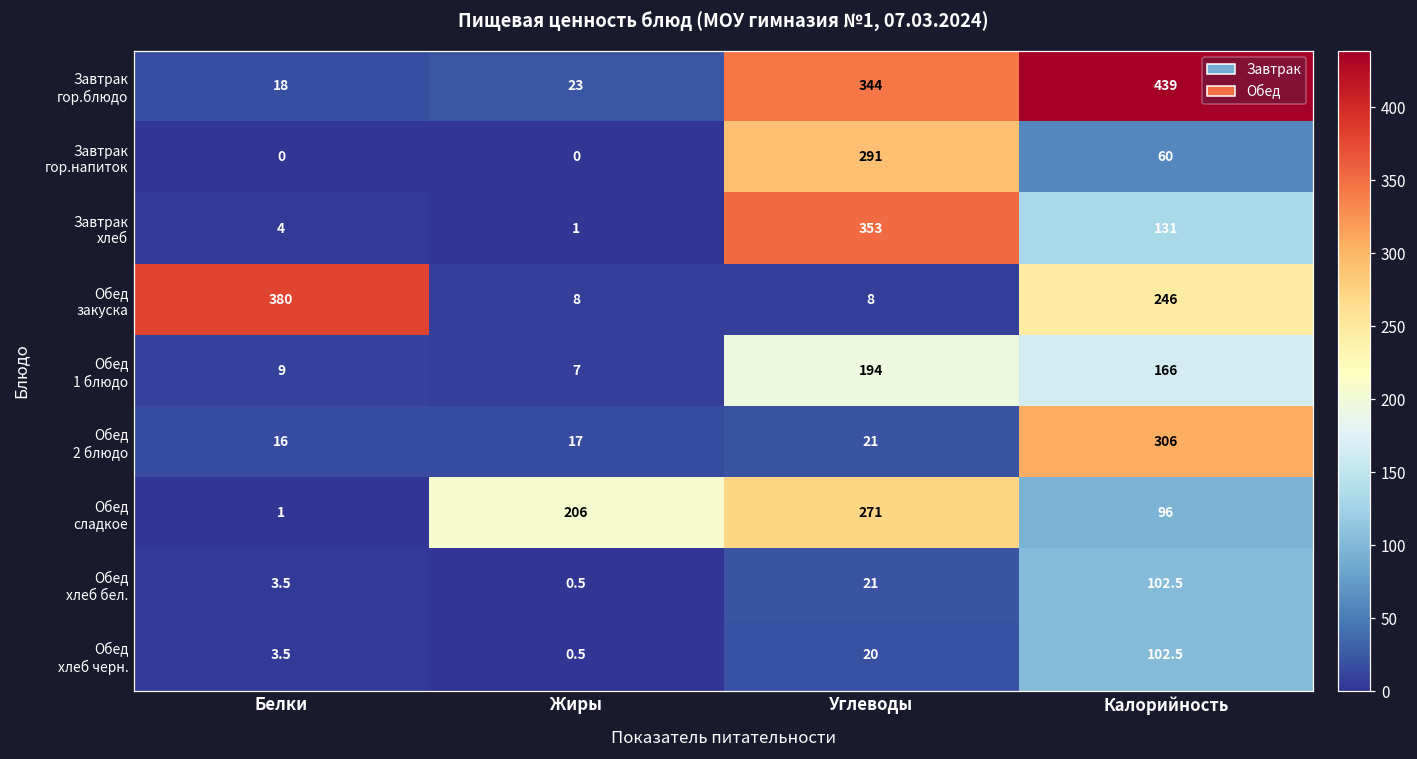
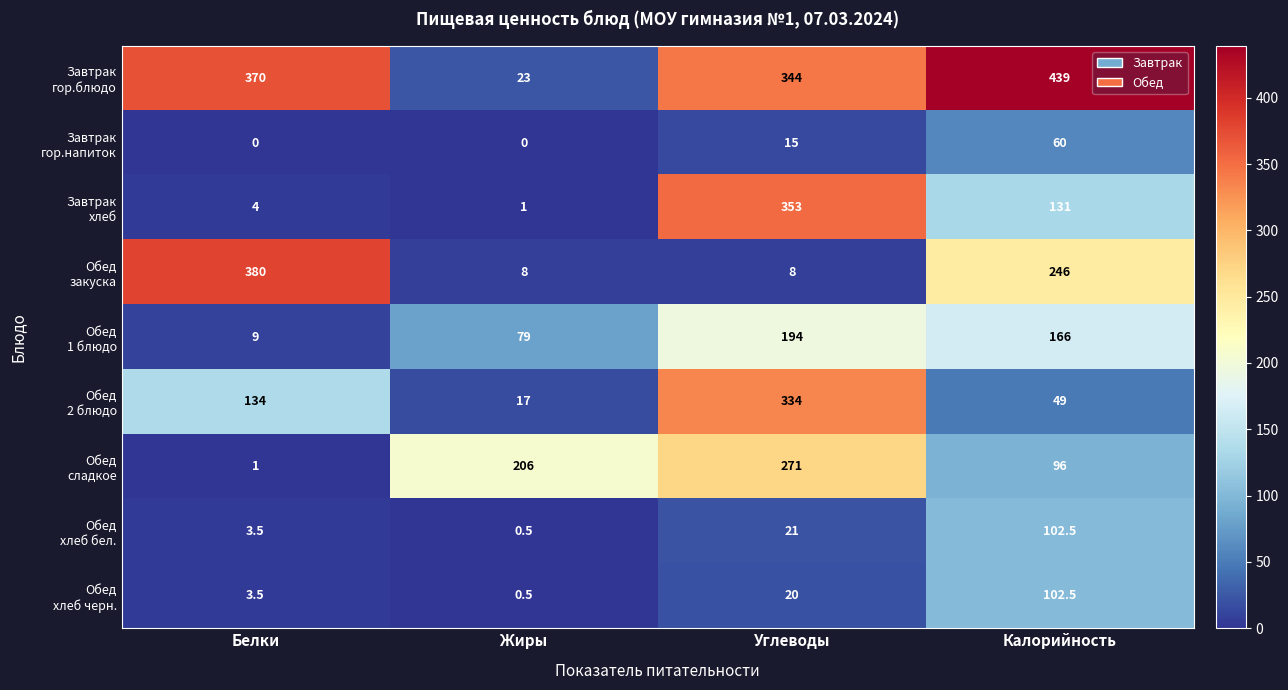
Завтрак гор.блюдо, Белки: 18 -> 370
Завтрак гор.напиток, Углеводы: 291 -> 15
Обед 1 блюдо, Жиры: 7 -> 79
Обед 2 блюдо, Белки: 16 -> 134
Обед 2 блюдо, Углеводы: 21 -> 334
Обед 2 блюдо, Калорийность: 306 -> 49
